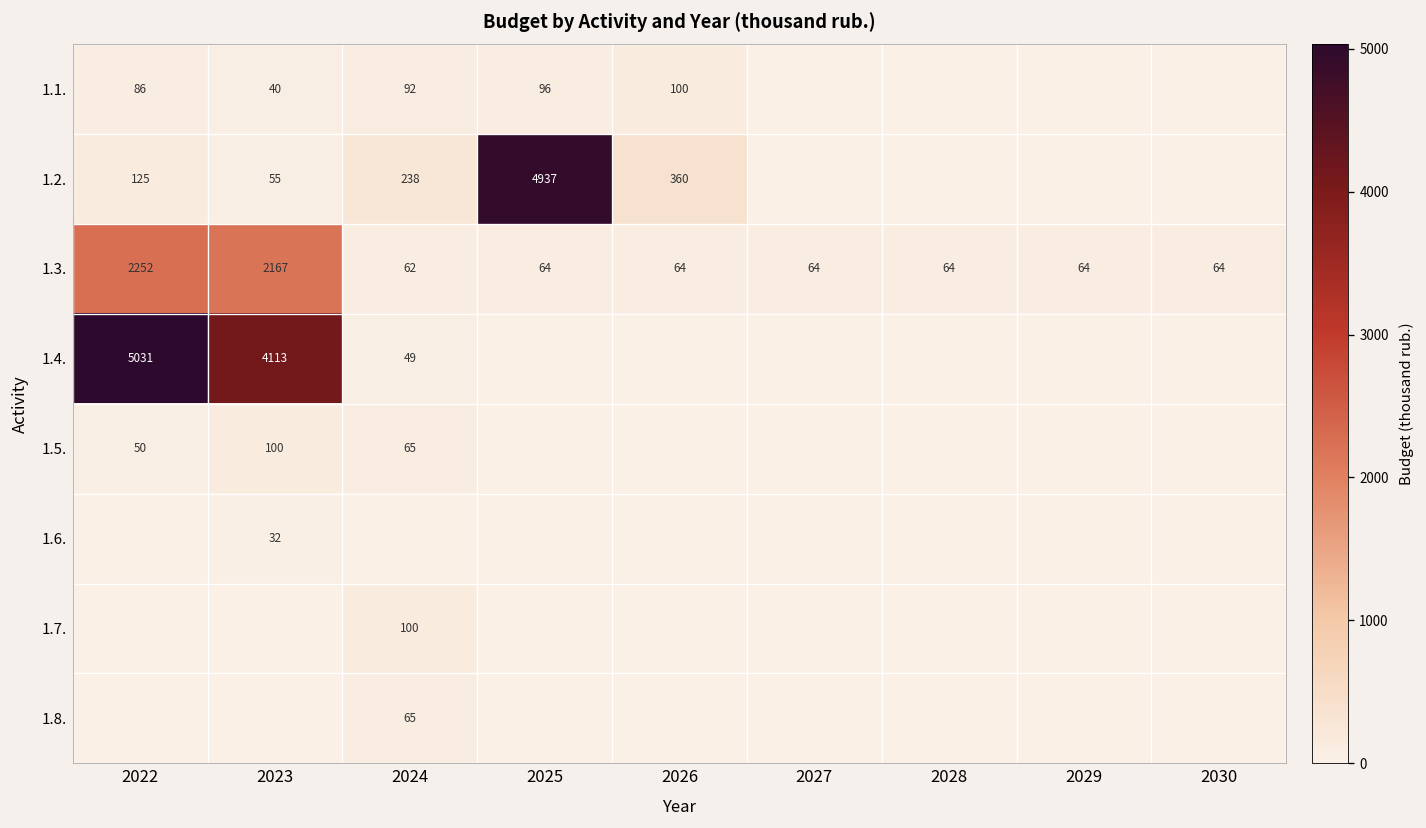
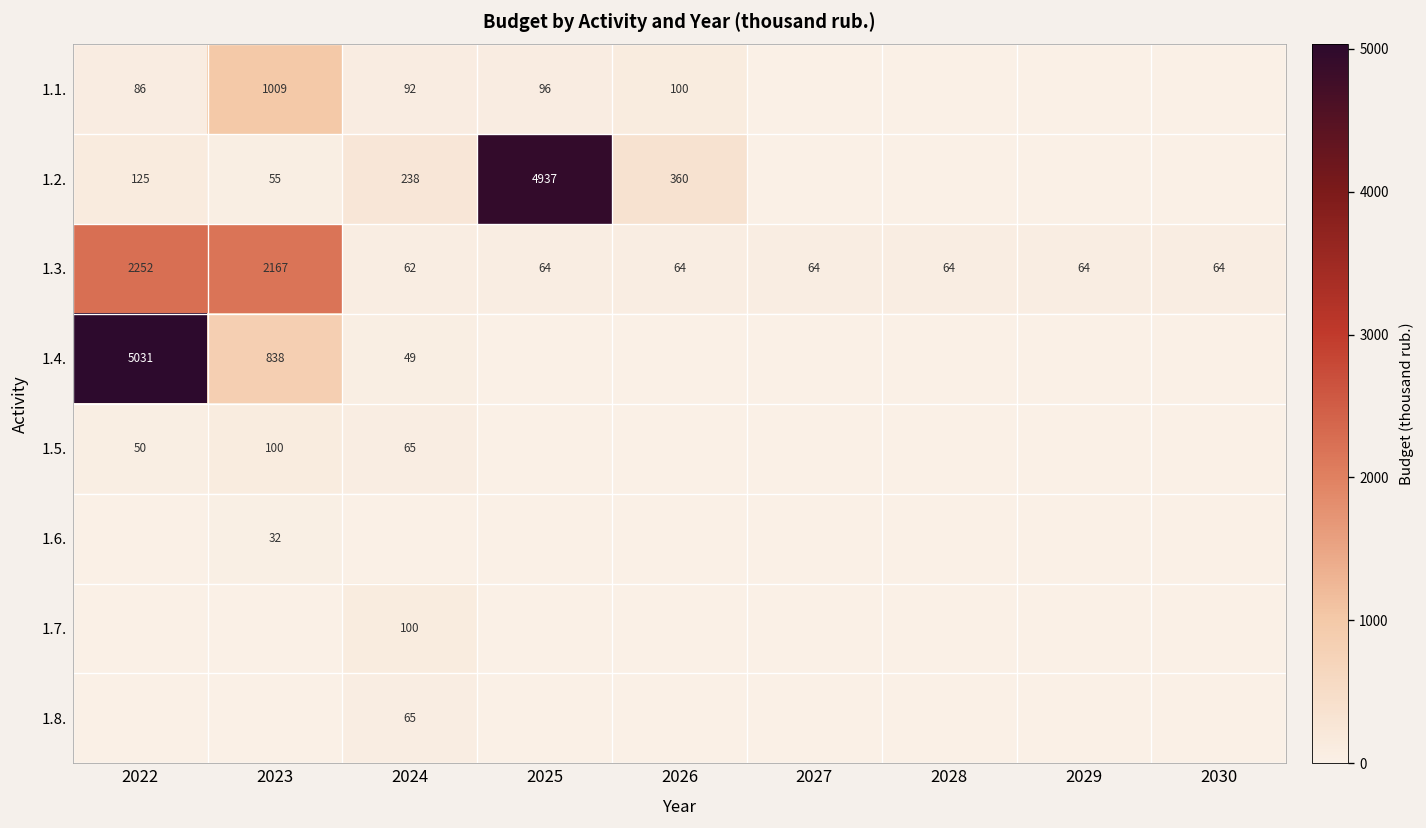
1.1., 2023: 40 -> 1009
1.4., 2023: 4113 -> 838
